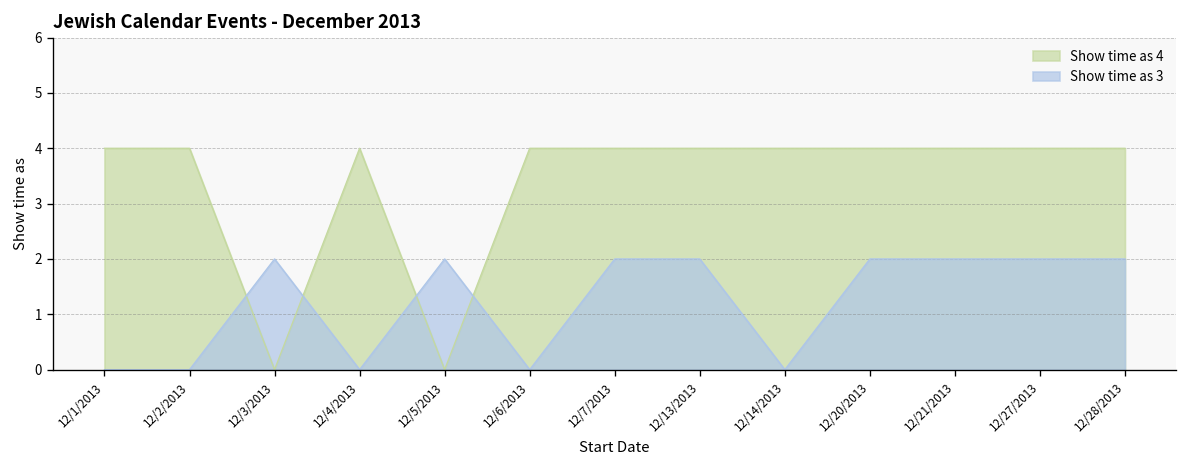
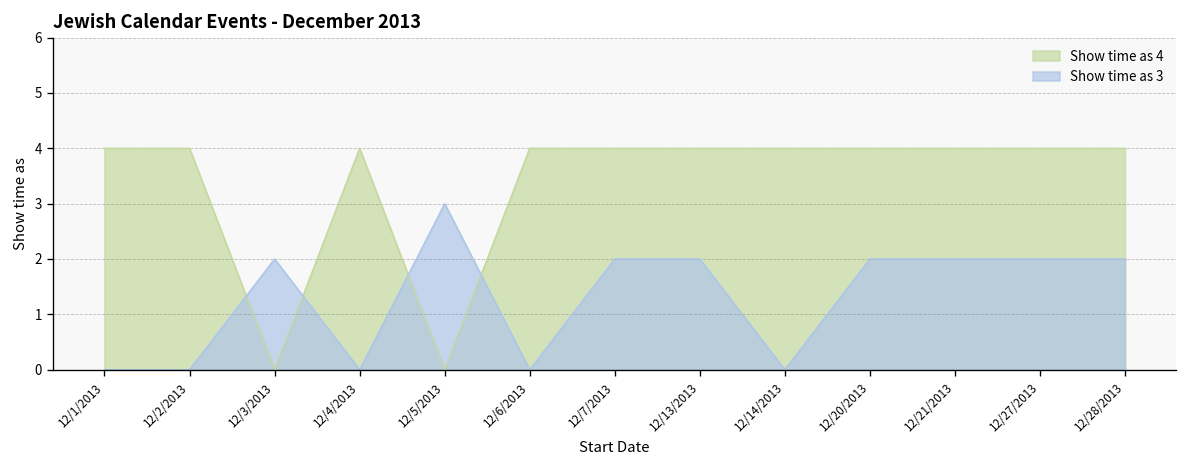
Show time as 3, 12/5/2013: 2 -> 3
